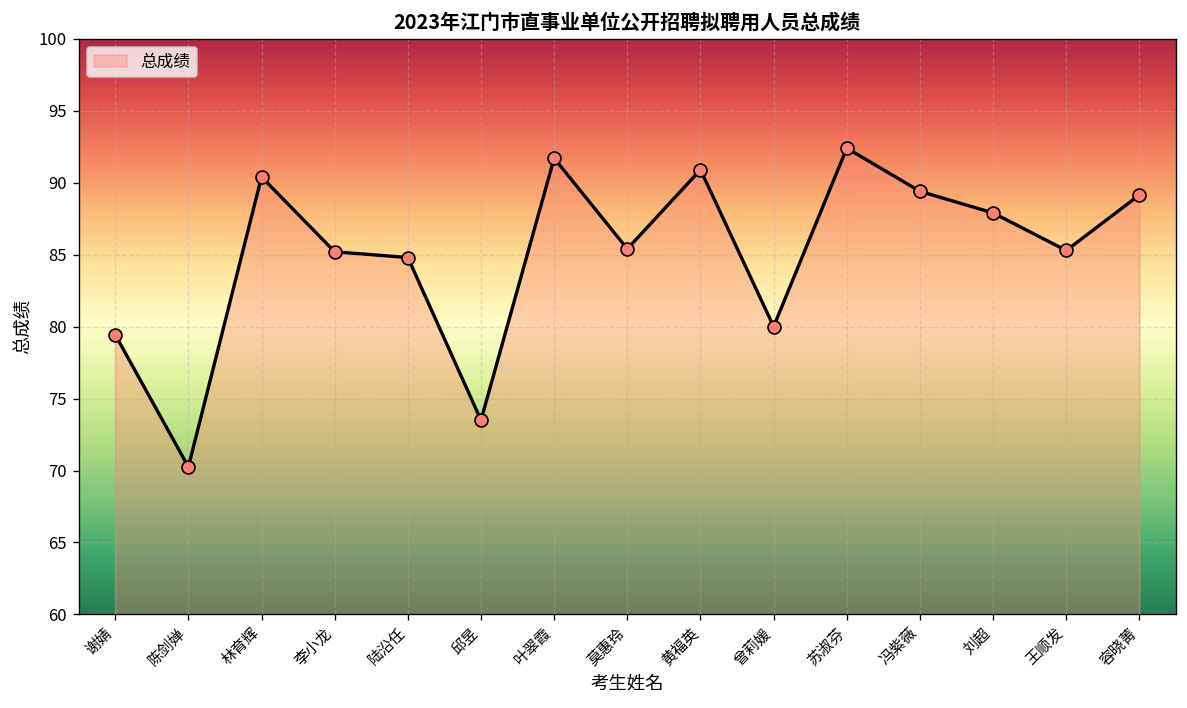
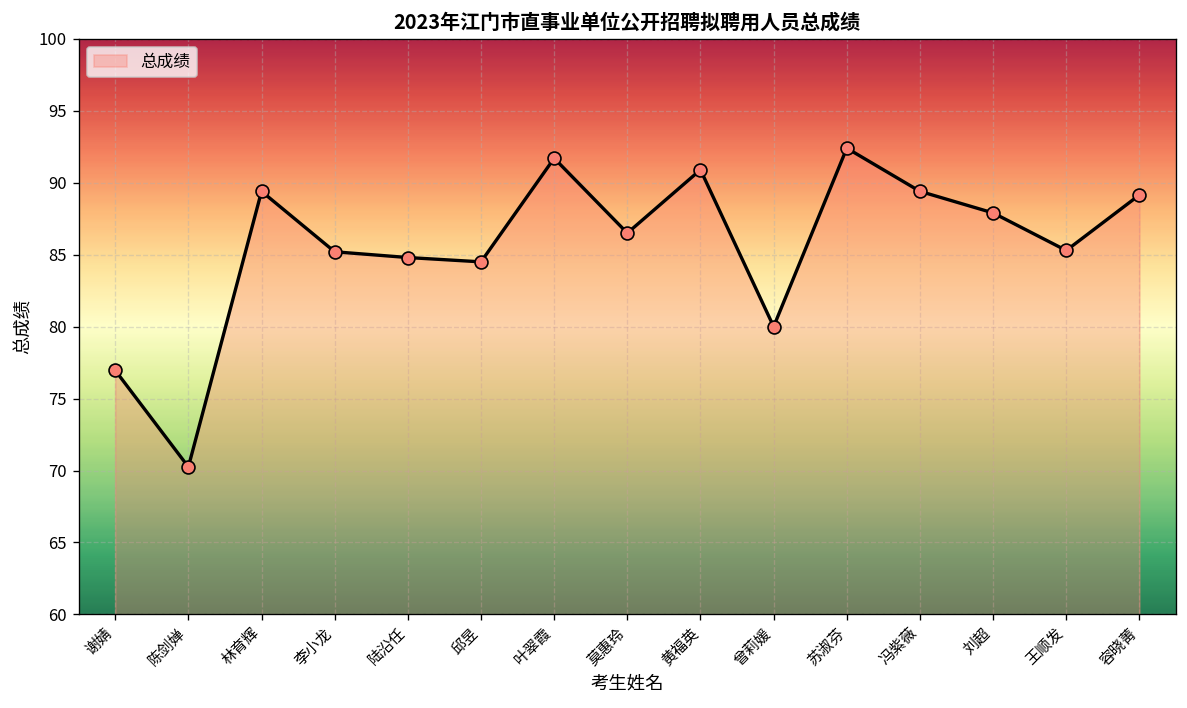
谢婧: 79.4 -> 77.0
林育辉: 90.4 -> 89.4
邱昱: 73.5 -> 84.5
莫惠玲: 85.4 -> 86.5
